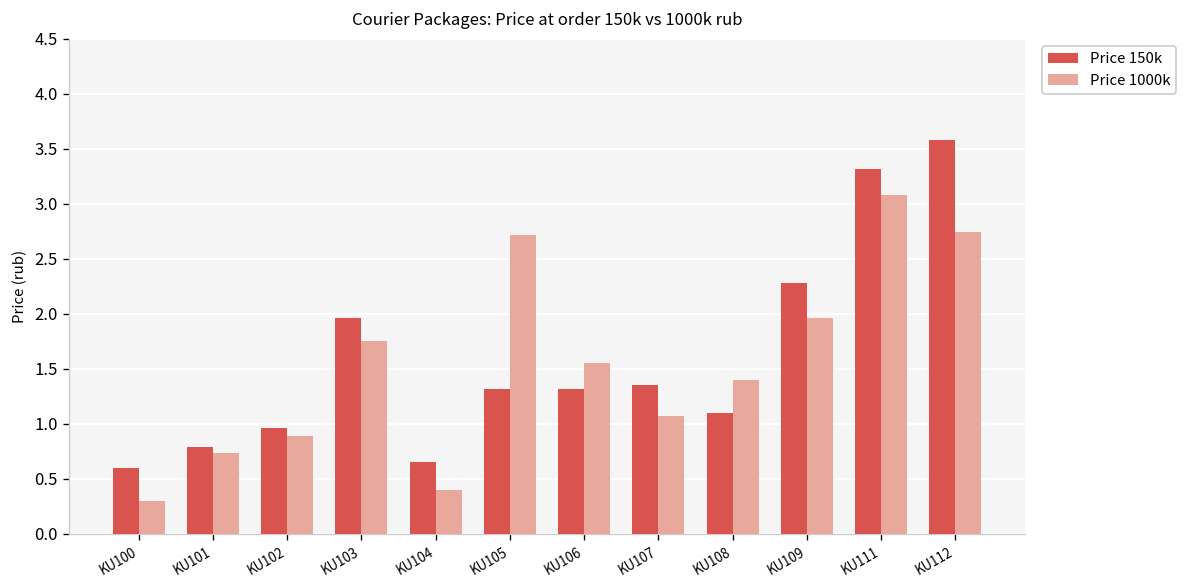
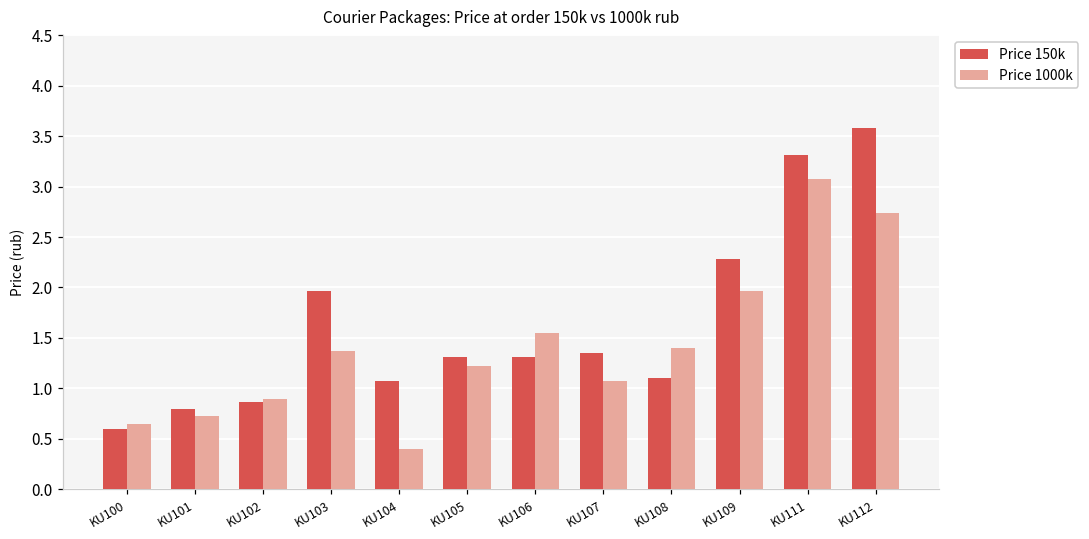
Price 1000k, KU100: 0.3 -> 0.7
Price 150k, KU102: 1.0 -> 0.9
Price 1000k, KU103: 1.8 -> 1.4
Price 150k, KU104: 0.7 -> 1.1
Price 1000k, KU105: 2.7 -> 1.2
